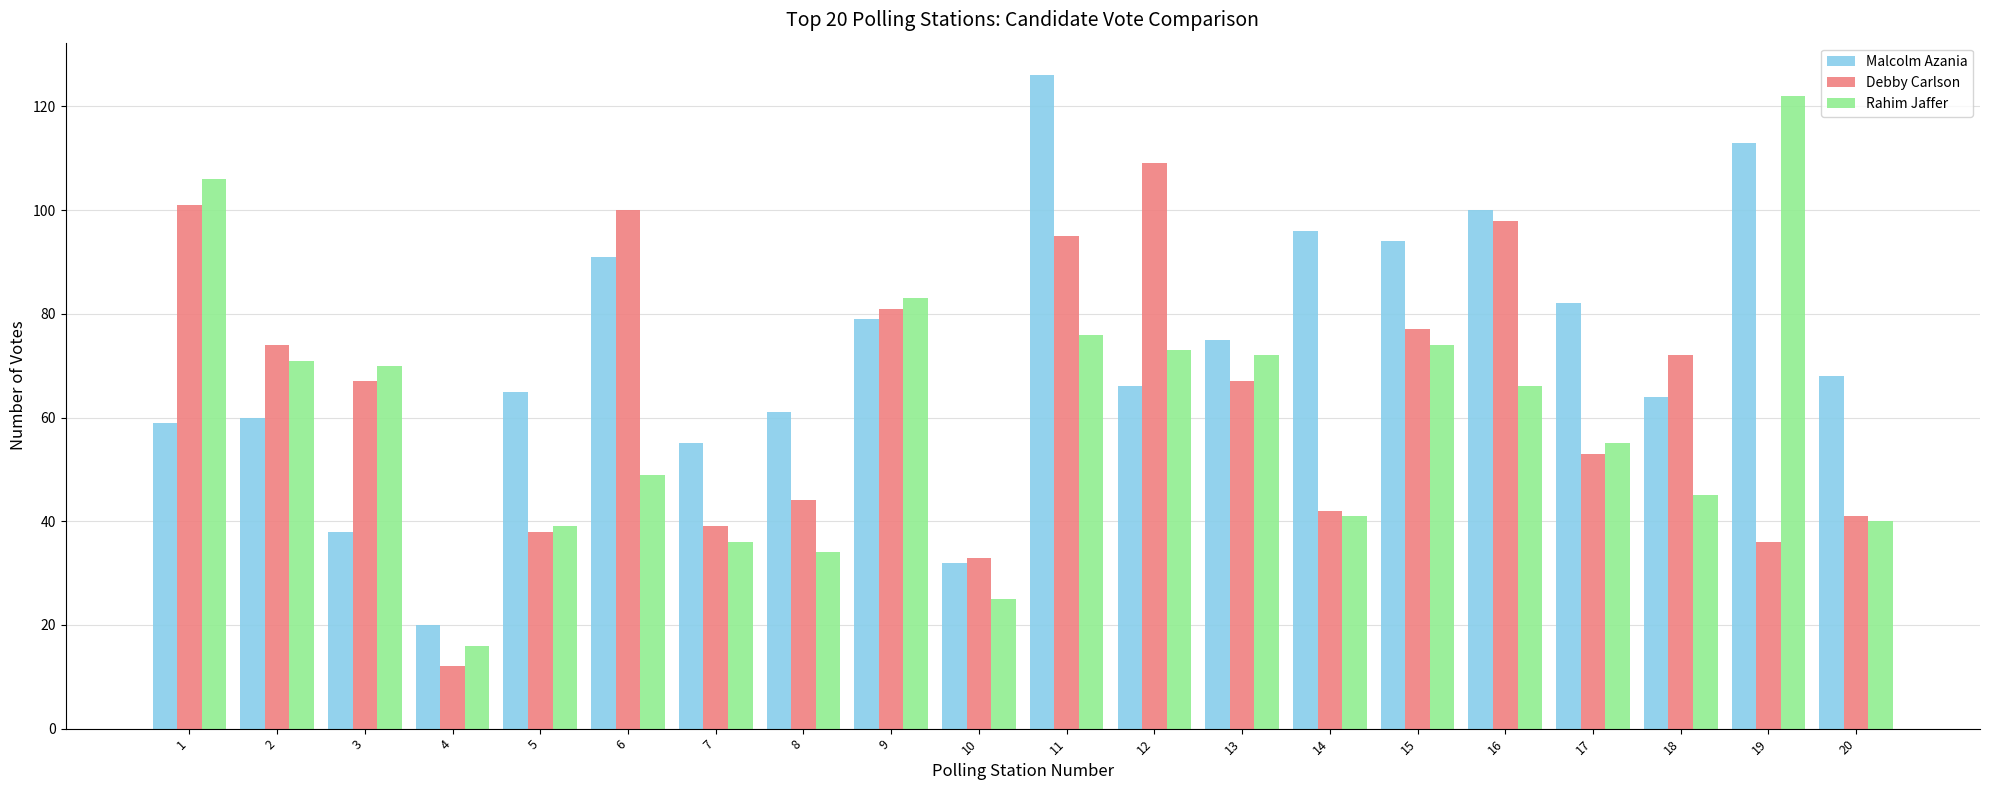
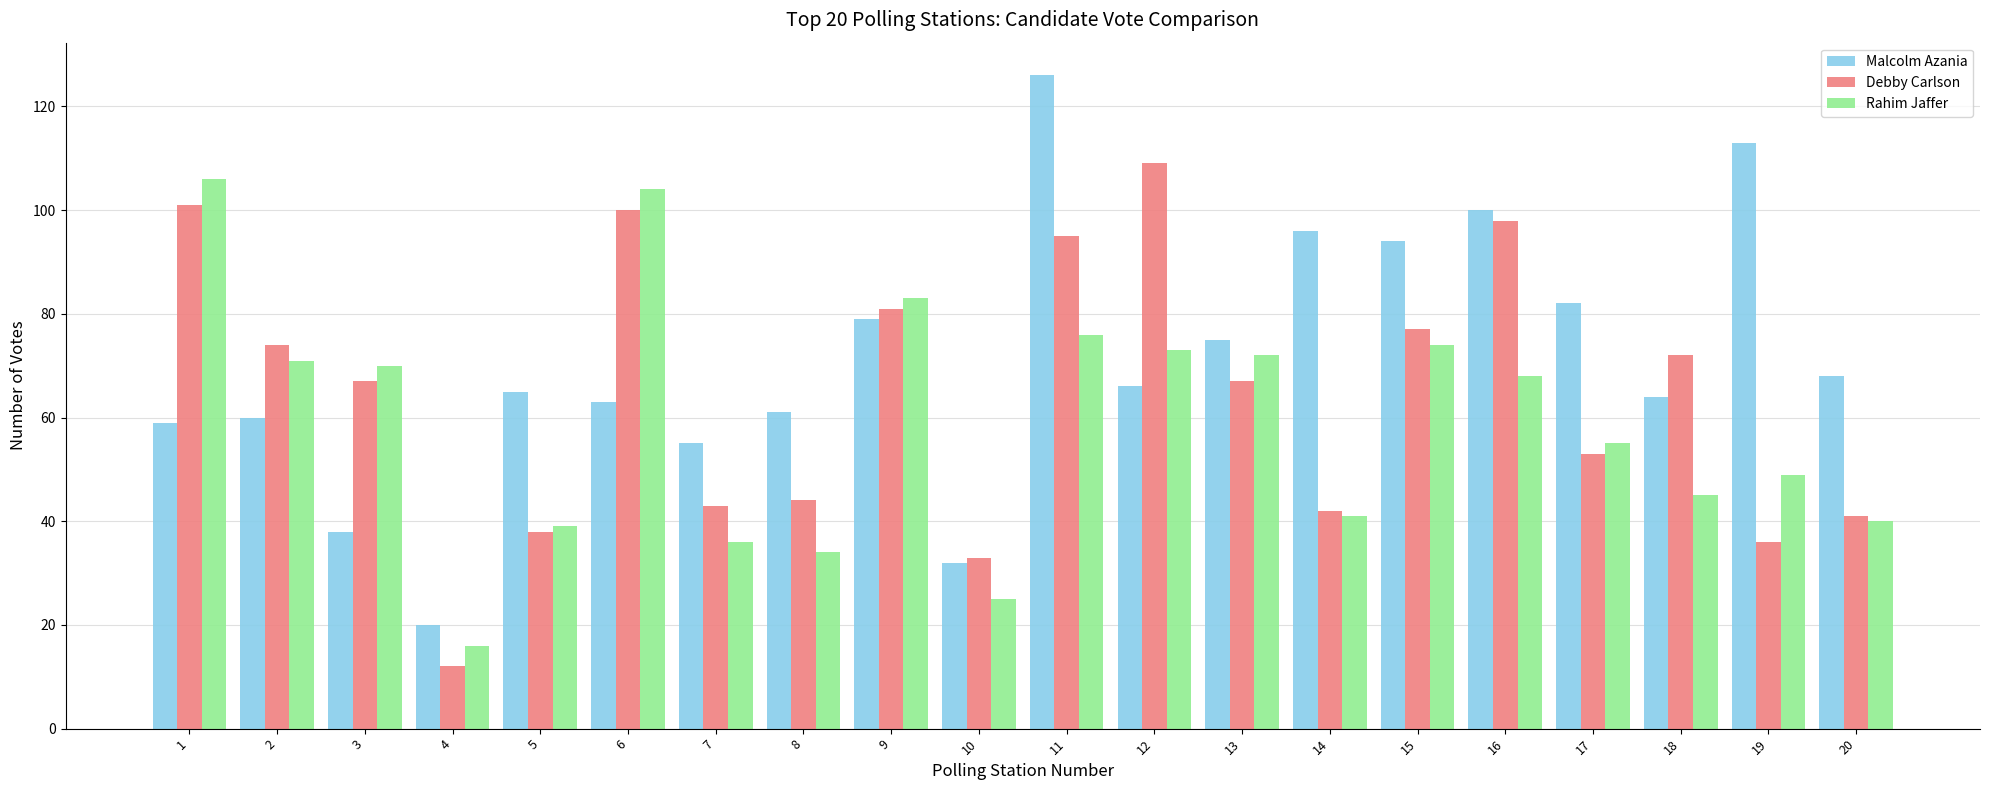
Malcolm Azania, 6: 91 -> 63
Rahim Jaffer, 6: 49 -> 104
Debby Carlson, 7: 39 -> 43
Rahim Jaffer, 16: 66 -> 68
Rahim Jaffer, 19: 122 -> 49
